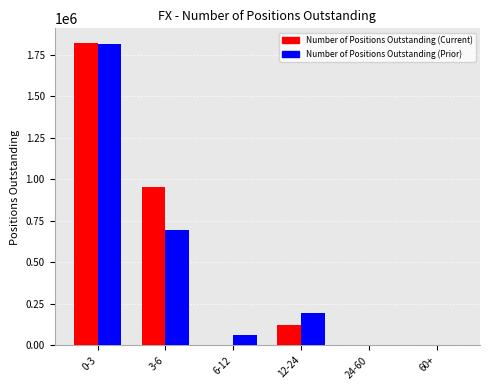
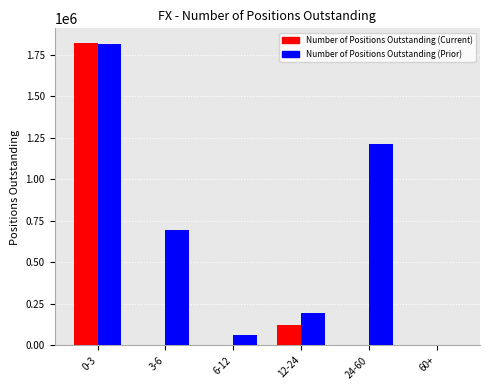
Number of Positions Outstanding (Current), 3-6: 950000 -> 0
Number of Positions Outstanding (Prior), 24-60: 0 -> 1210000
